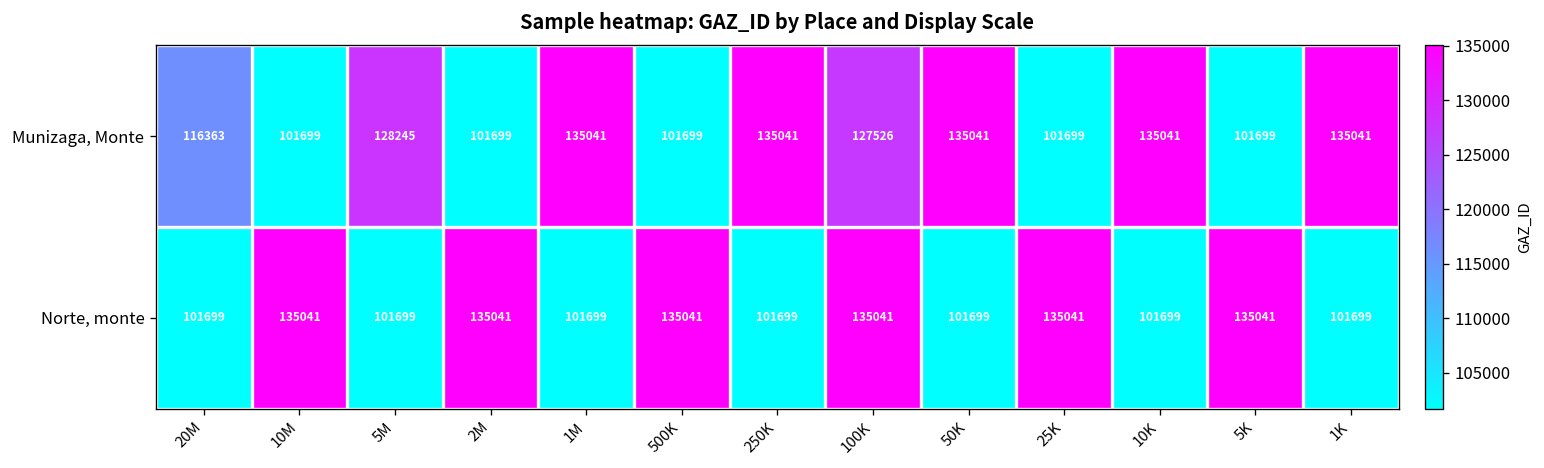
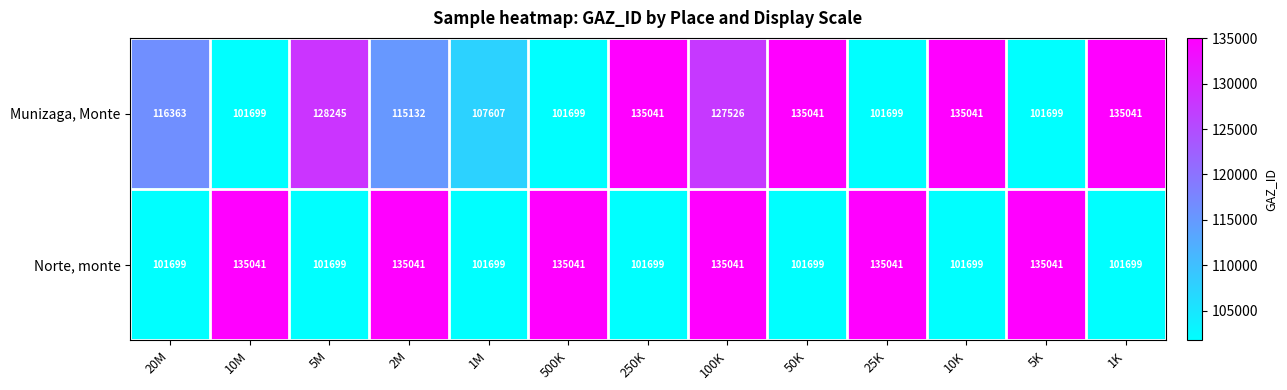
Munizaga, Monte, 2M: 101699 -> 115132
Munizaga, Monte, 1M: 135041 -> 107607
